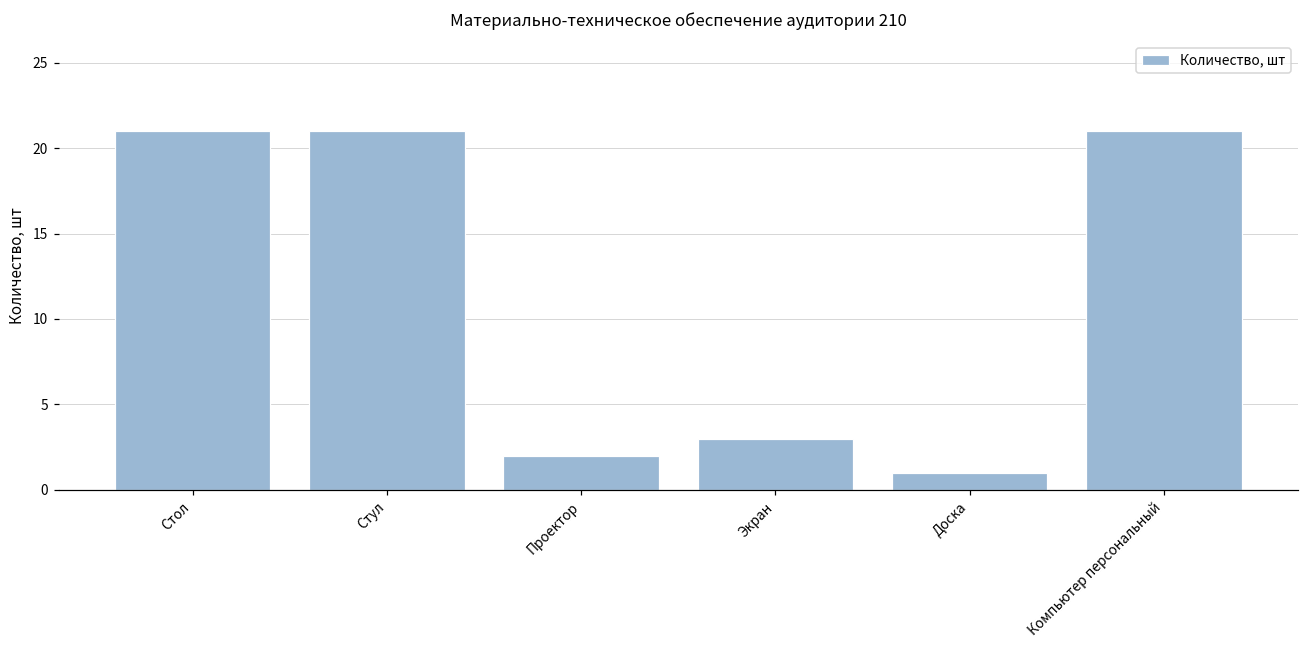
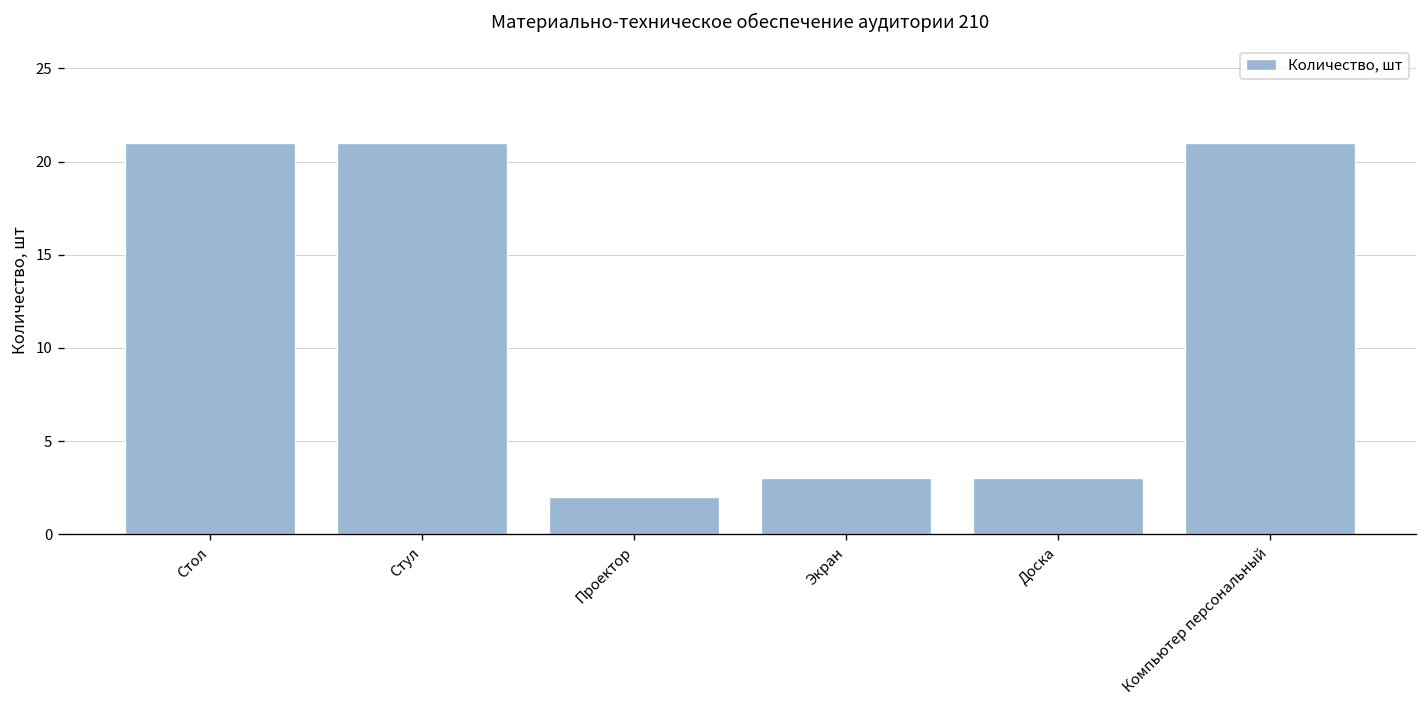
Доска: 1 -> 3
